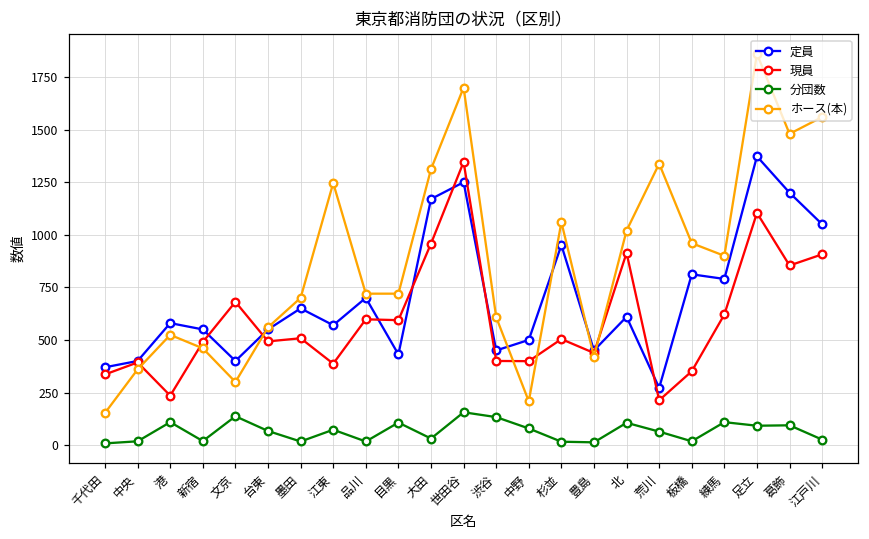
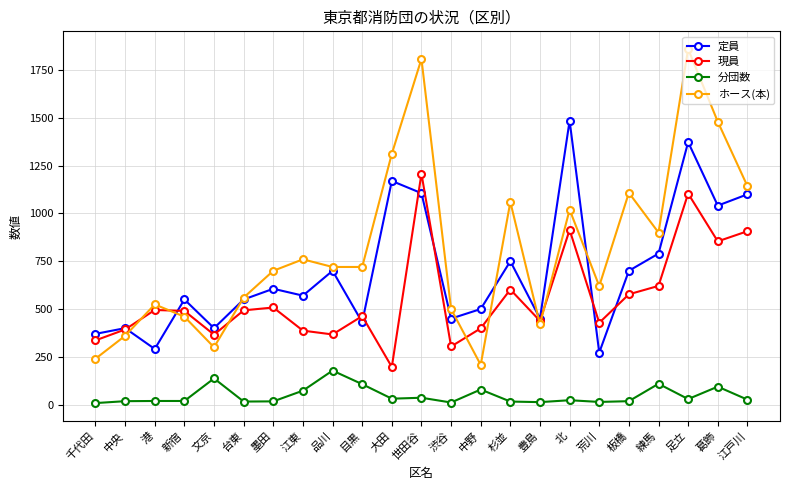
ホース(本), 千代田: 150 -> 240
定員, 港: 580 -> 290
現員, 港: 240 -> 500
分団数, 港: 110 -> 20
現員, 文京: 680 -> 370
分団数, 台東: 70 -> 20
定員, 墨田: 650 -> 610
ホース(本), 江東: 1250 -> 760
現員, 品川: 600 -> 370
分団数, 品川: 20 -> 180
現員, 目黒: 590 -> 460
現員, 大田: 960 -> 200
定員, 世田谷: 1250 -> 1110
現員, 世田谷: 1350 -> 1210
分団数, 世田谷: 160 -> 40
ホース(本), 世田谷: 1700 -> 1810
現員, 渋谷: 400 -> 300
分団数, 渋谷: 130 -> 10
ホース(本), 渋谷: 610 -> 500
定員, 杉並: 950 -> 750
現員, 杉並: 500 -> 600
定員, 北: 610 -> 1490
分団数, 北: 110 -> 20
現員, 荒川: 210 -> 430
分団数, 荒川: 60 -> 10
ホース(本), 荒川: 1340 -> 620
定員, 板橋: 810 -> 700
現員, 板橋: 350 -> 580
ホース(本), 板橋: 960 -> 1110
分団数, 足立: 90 -> 30
定員, 葛飾: 1200 -> 1040
定員, 江戸川: 1050 -> 1100
ホース(本), 江戸川: 1560 -> 1140
